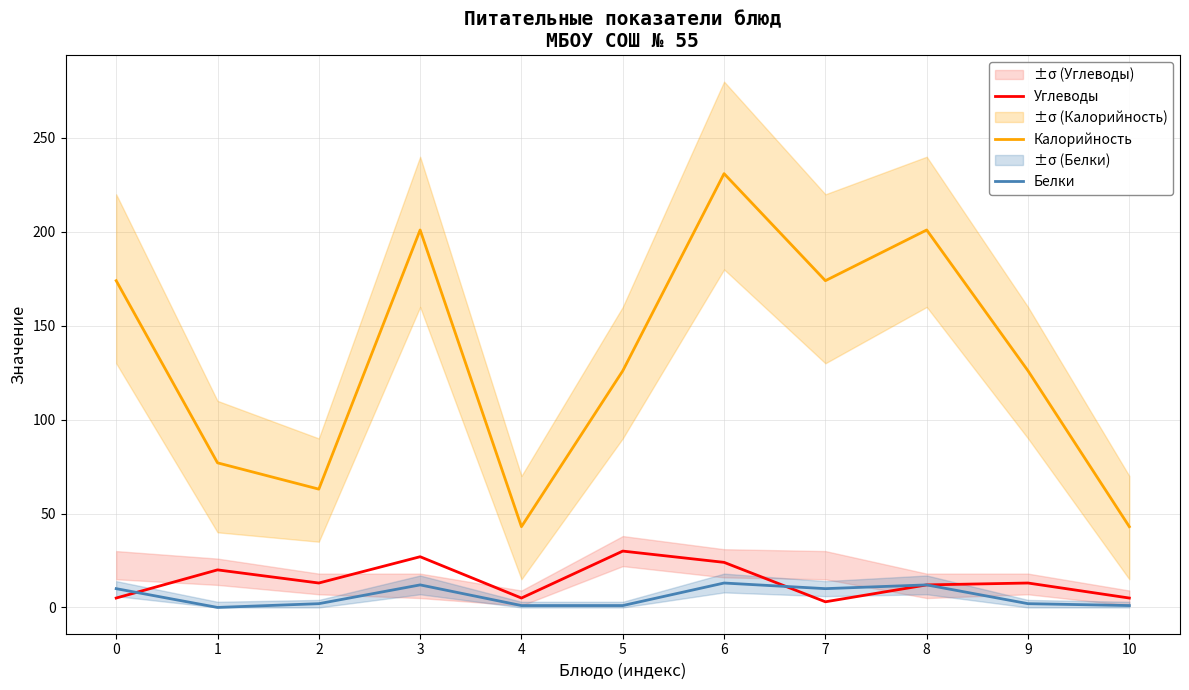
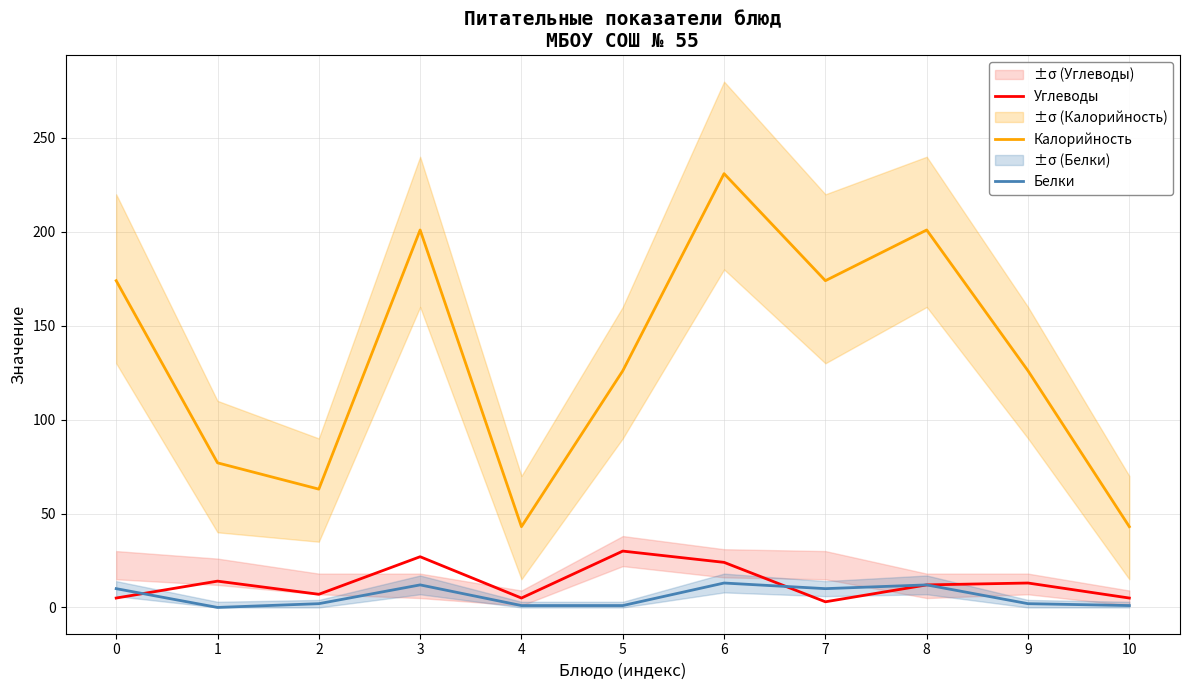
Углеводы, 1: 20 -> 14
Углеводы, 2: 13 -> 7
